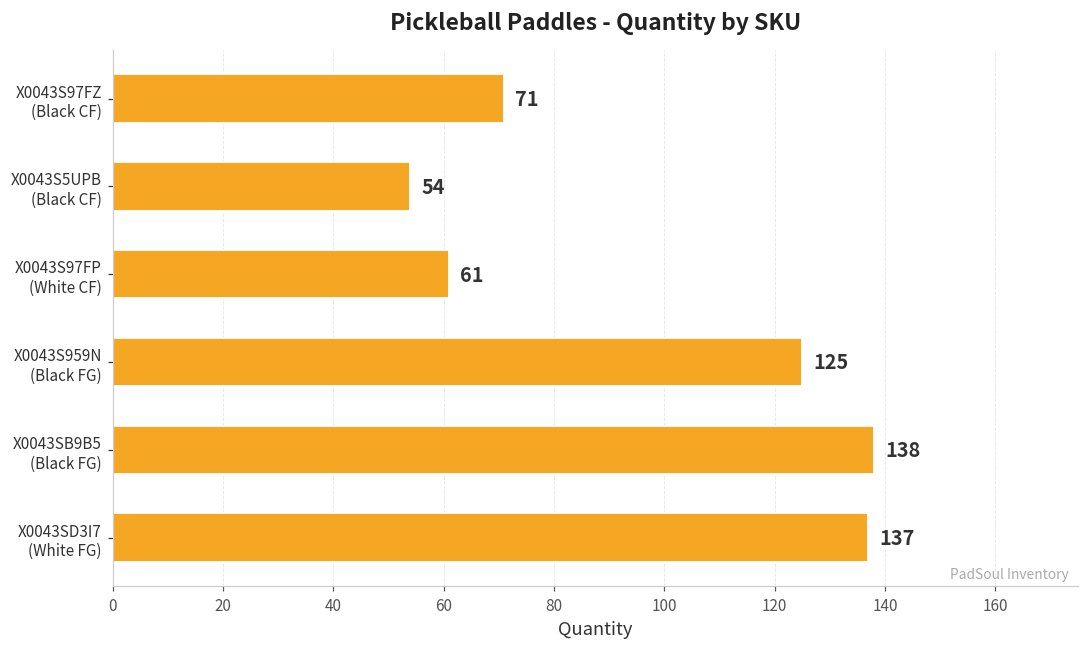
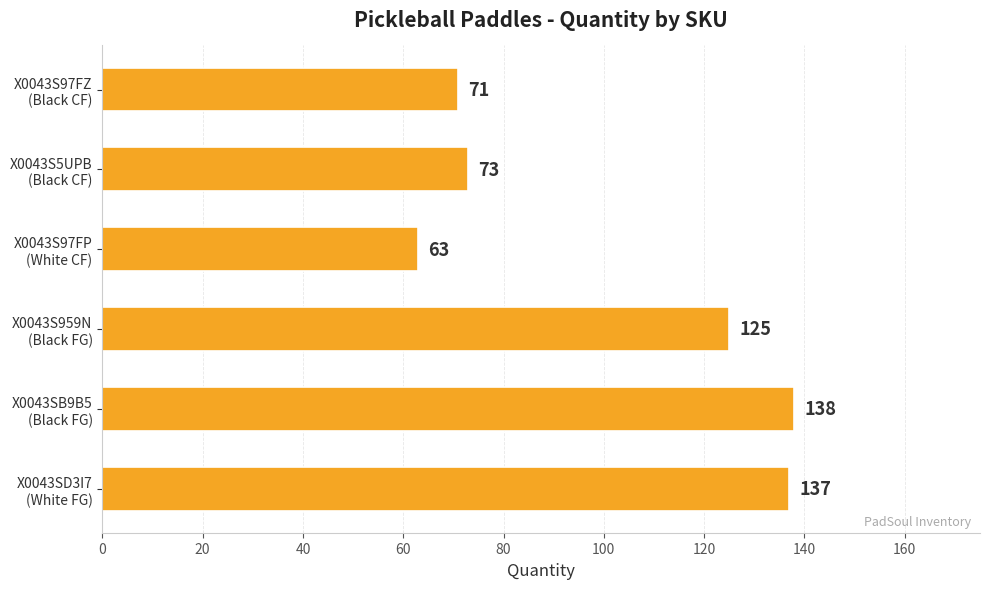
X0043S5UPB (Black CF): 54 -> 73
X0043S97FP (White CF): 61 -> 63
